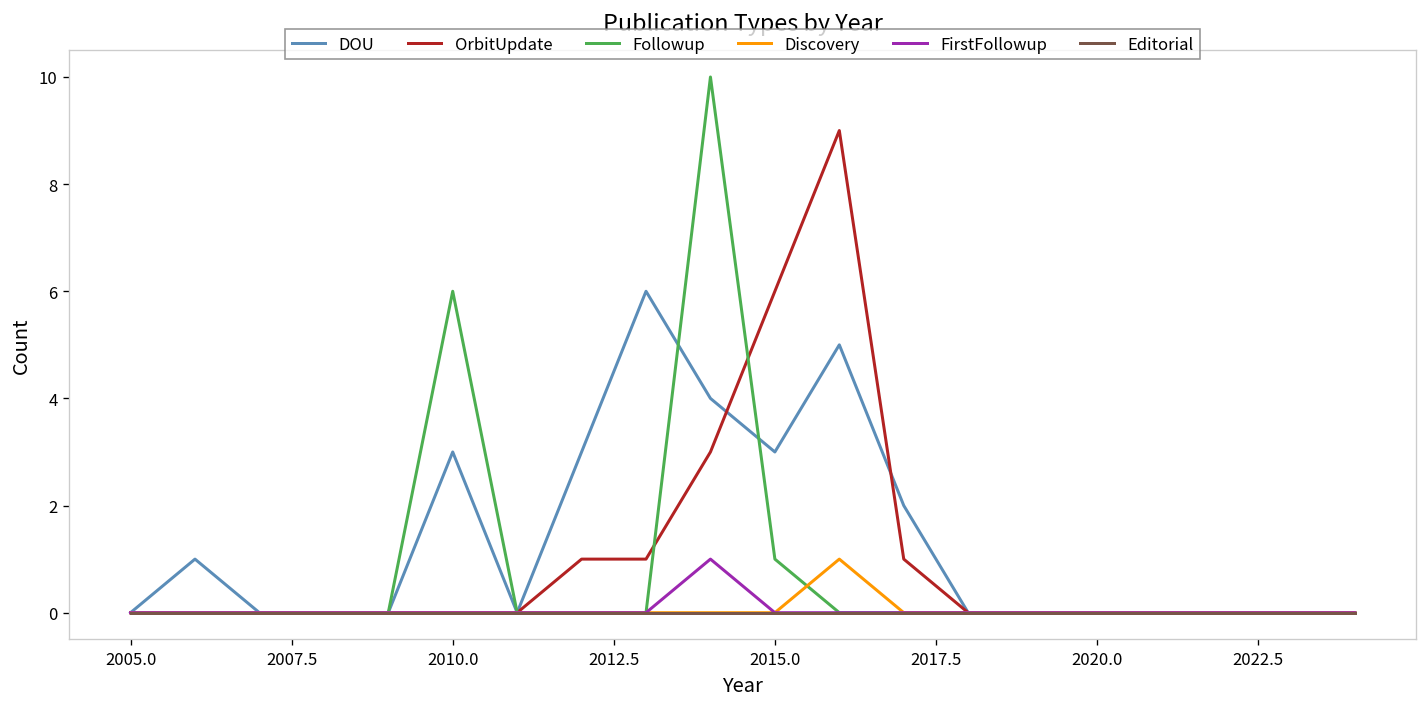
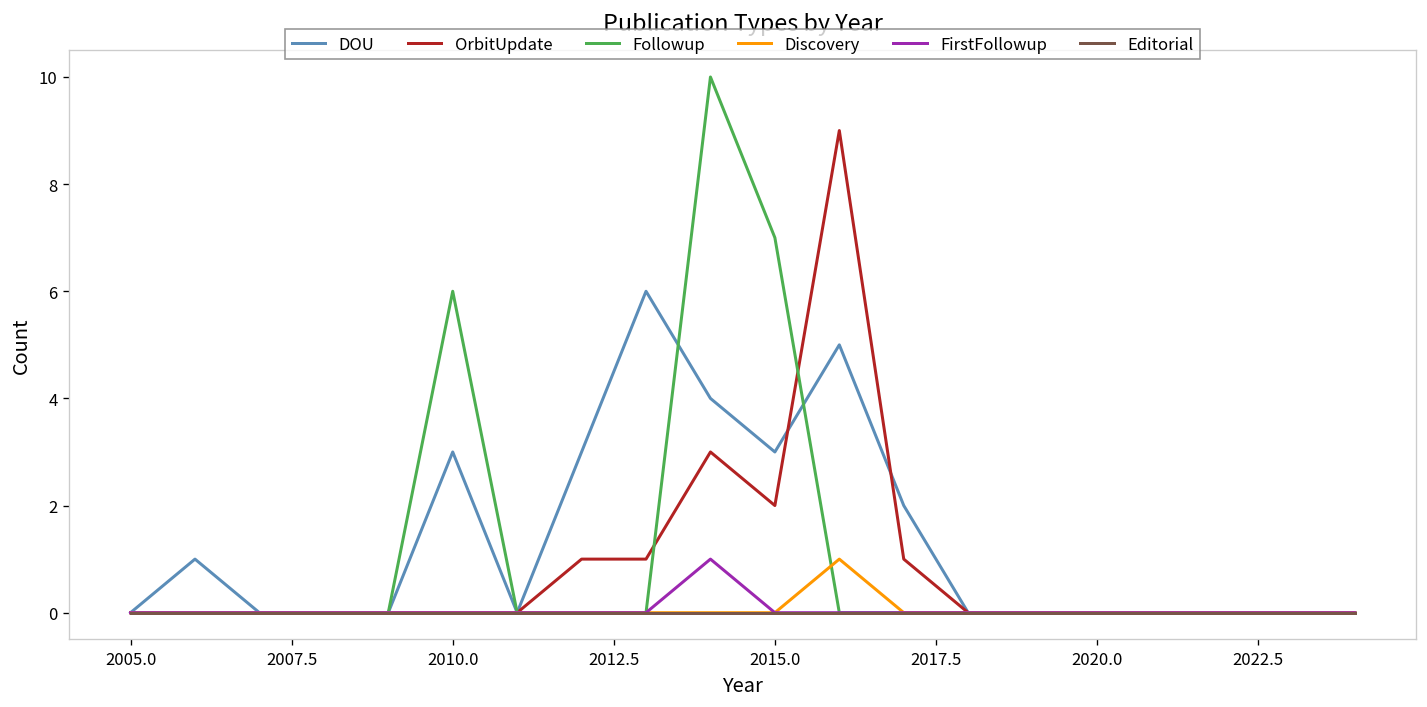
OrbitUpdate, 2015.0: 6 -> 2
Followup, 2015.0: 1 -> 7
